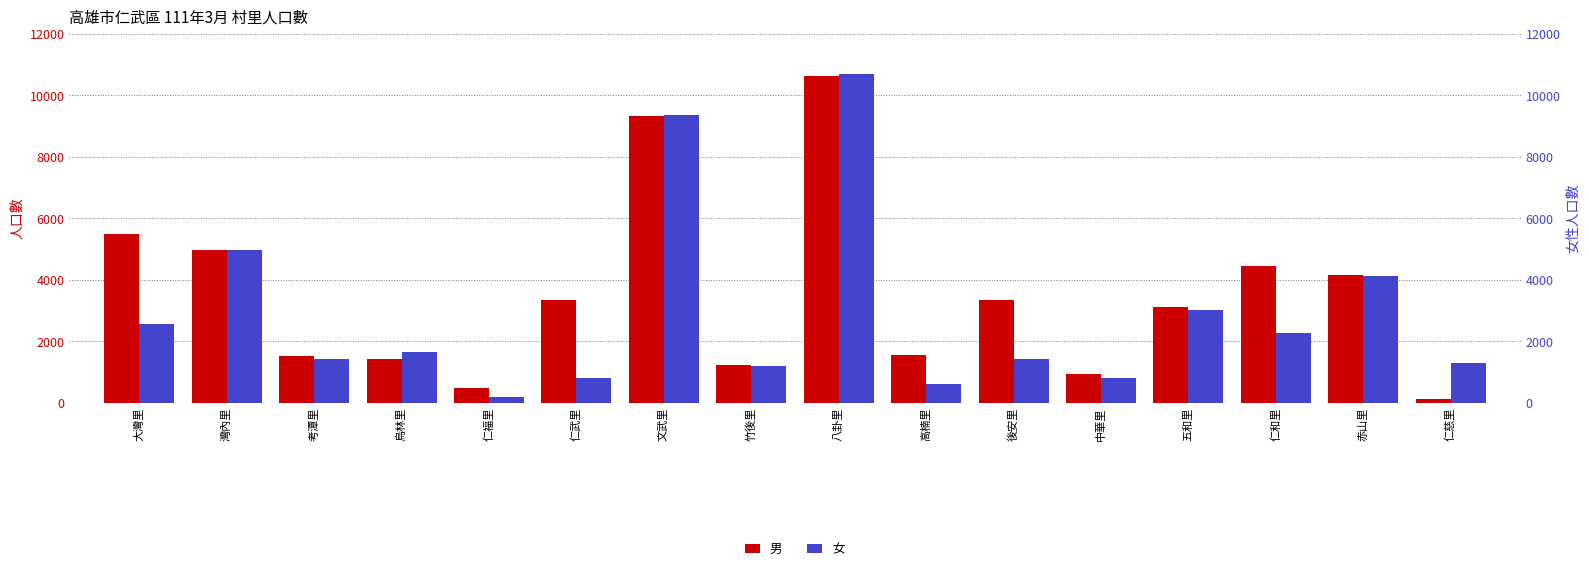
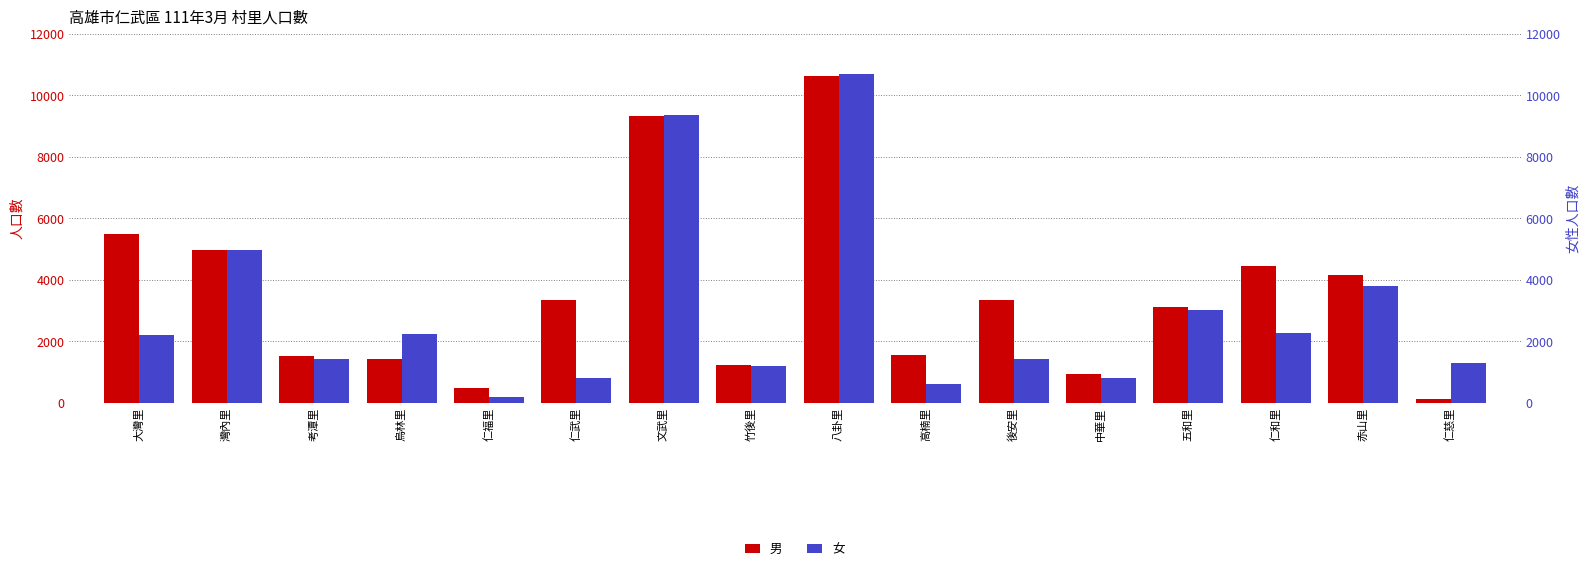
女, 大灣里: 2600 -> 2200
女, 烏林里: 1700 -> 2200
女, 赤山里: 4100 -> 3800
